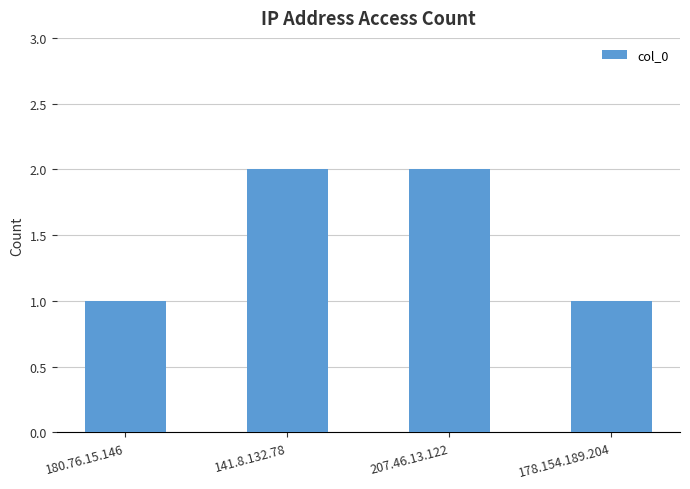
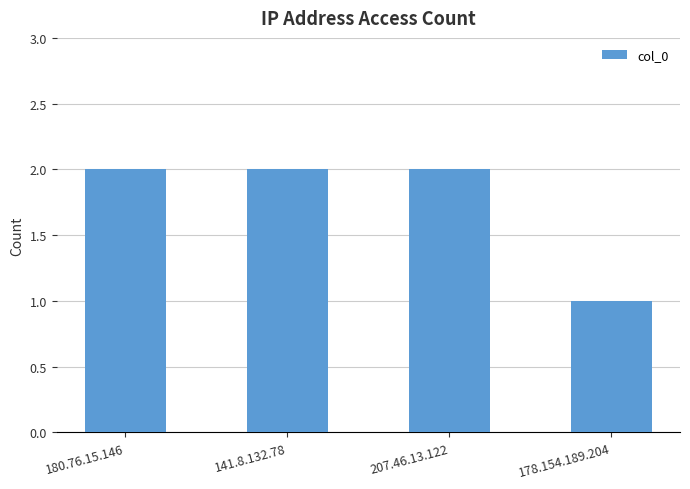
180.76.15.146: 1 -> 2
